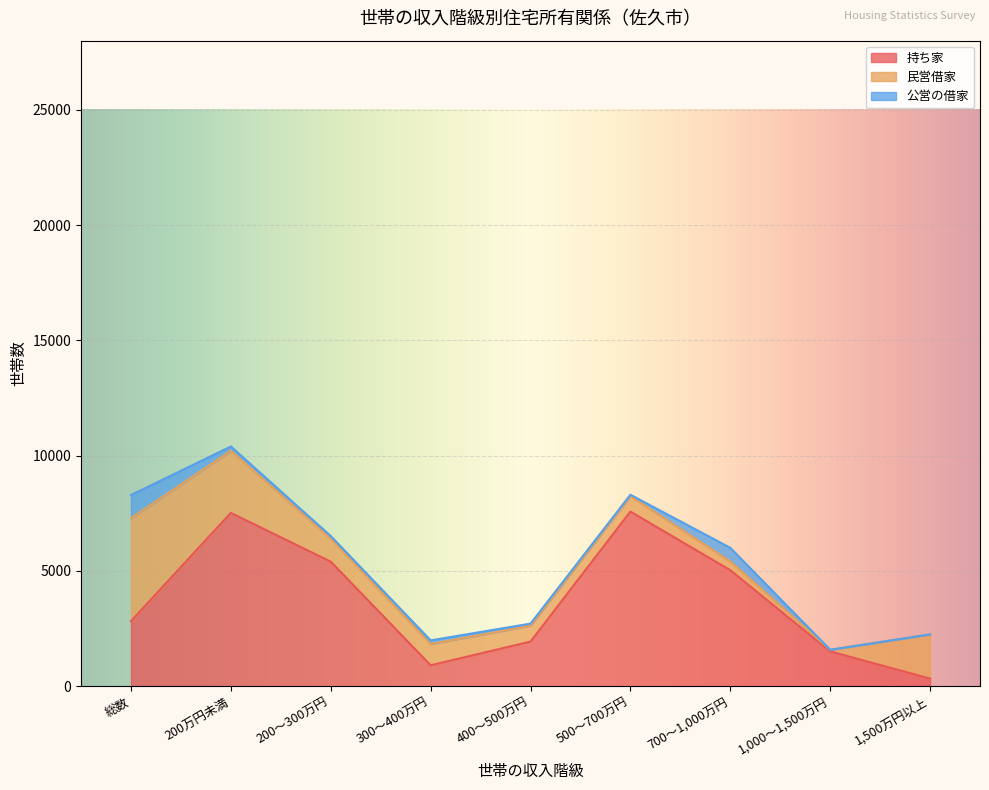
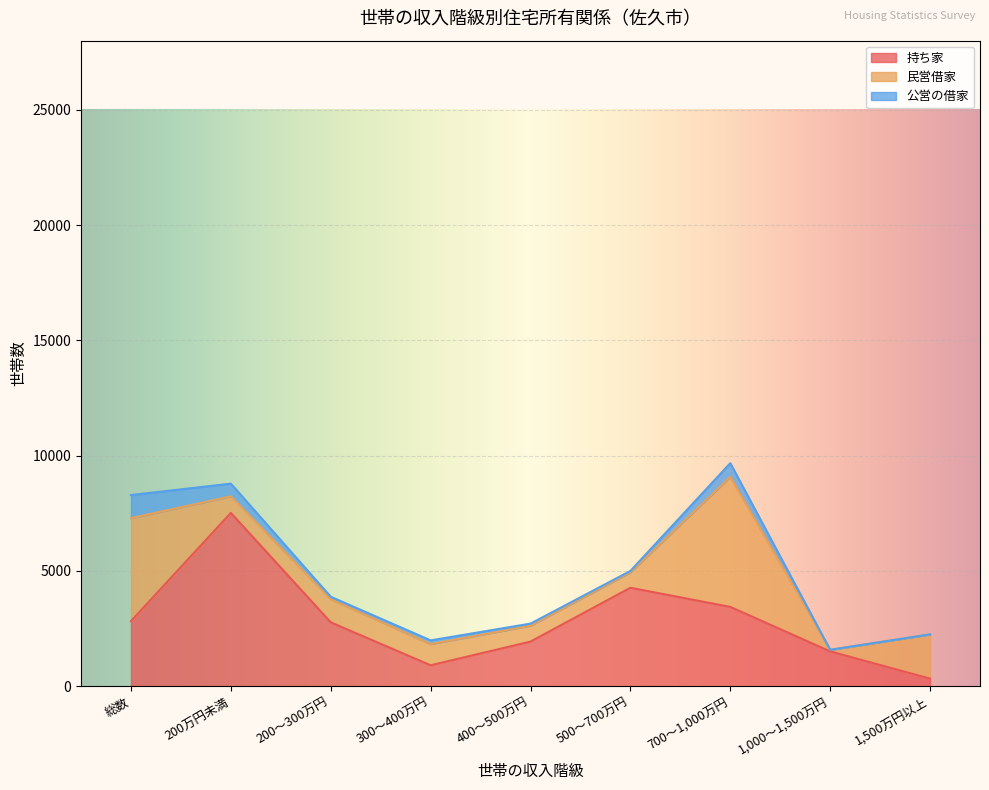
民営借家, 200万円未満: 2700 -> 700
公営の借家, 200万円未満: 200 -> 600
持ち家, 200～300万円: 5400 -> 2800
持ち家, 500～700万円: 7600 -> 4300
持ち家, 700～1,000万円: 5000 -> 3400
民営借家, 700～1,000万円: 400 -> 5600
